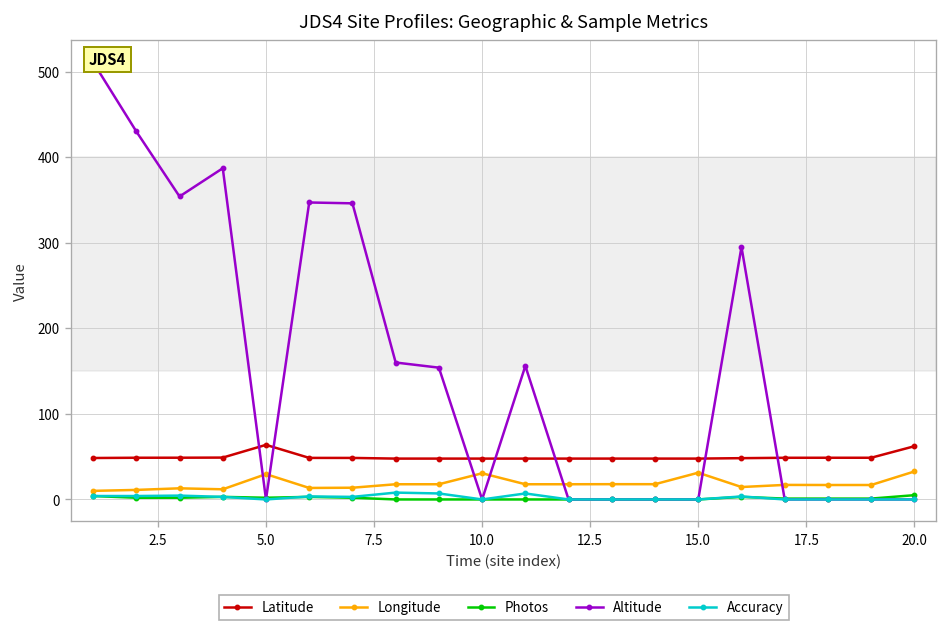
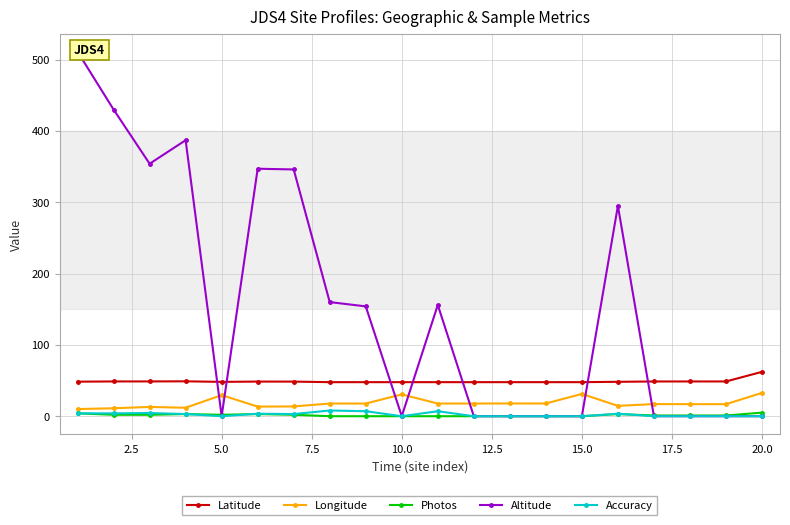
Latitude, 5.0: 60 -> 50
